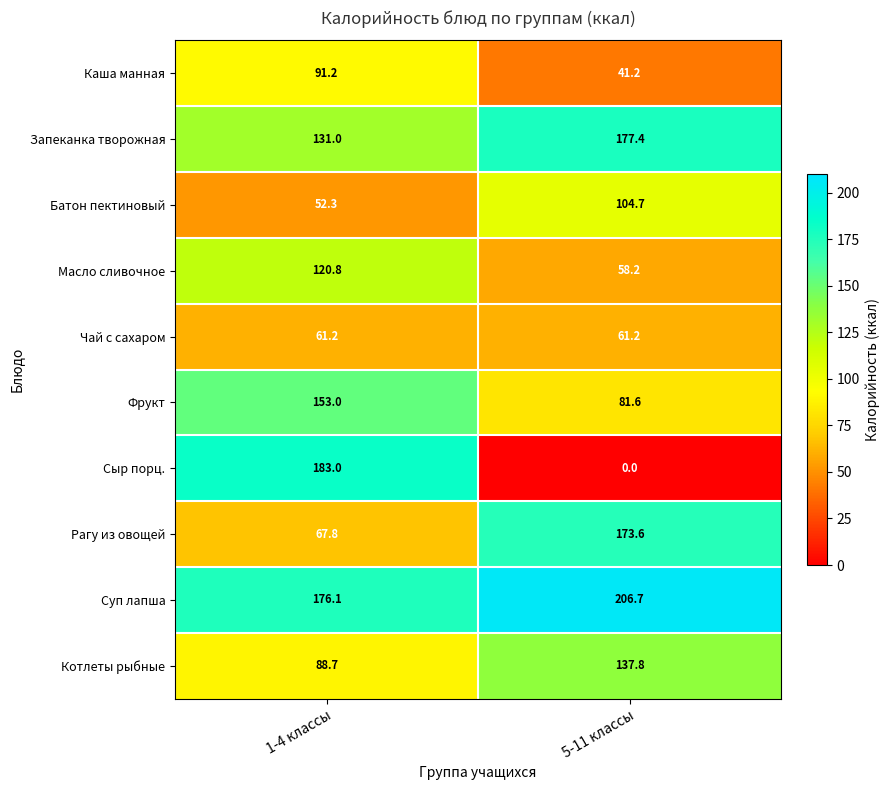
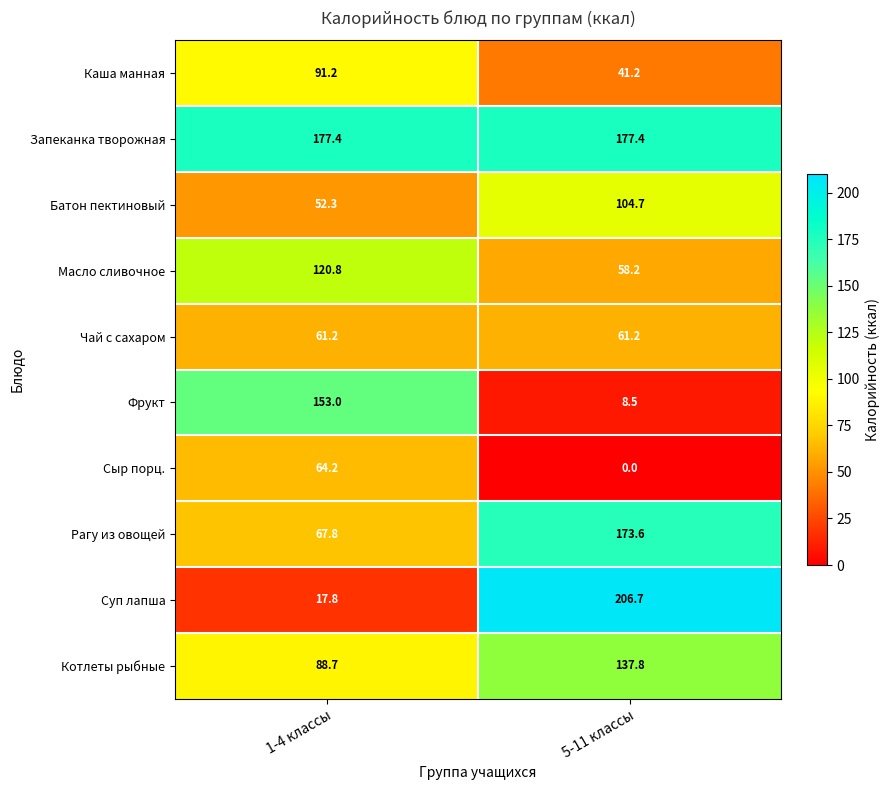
Запеканка творожная, 1-4 классы: 131.0 -> 177.4
Фрукт, 5-11 классы: 81.6 -> 8.5
Сыр порц., 1-4 классы: 183.0 -> 64.2
Суп лапша, 1-4 классы: 176.1 -> 17.8
